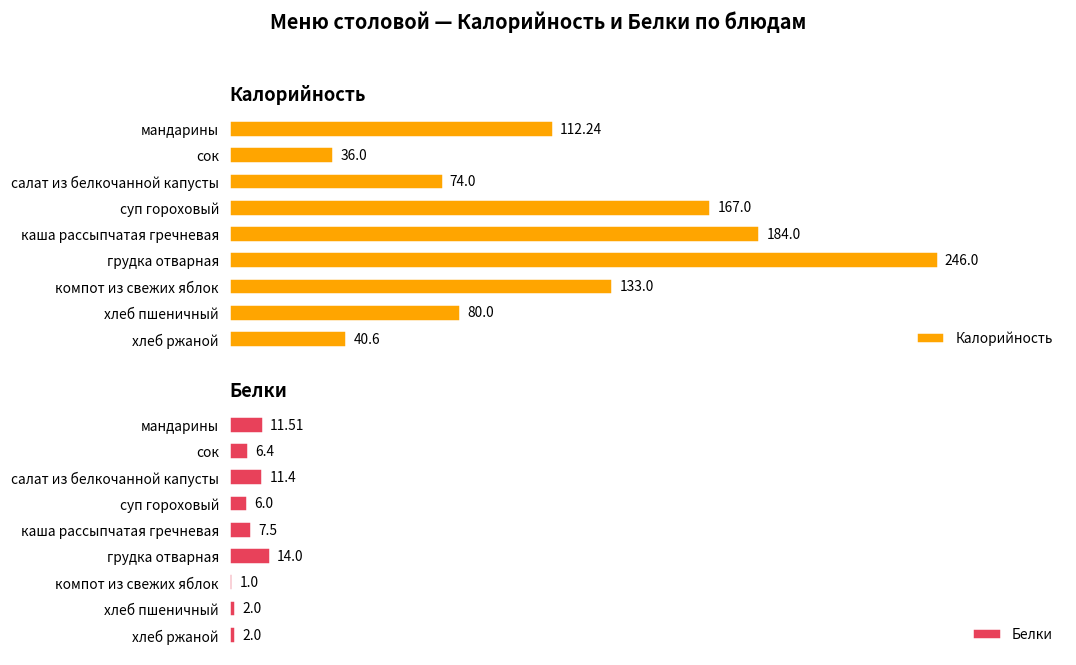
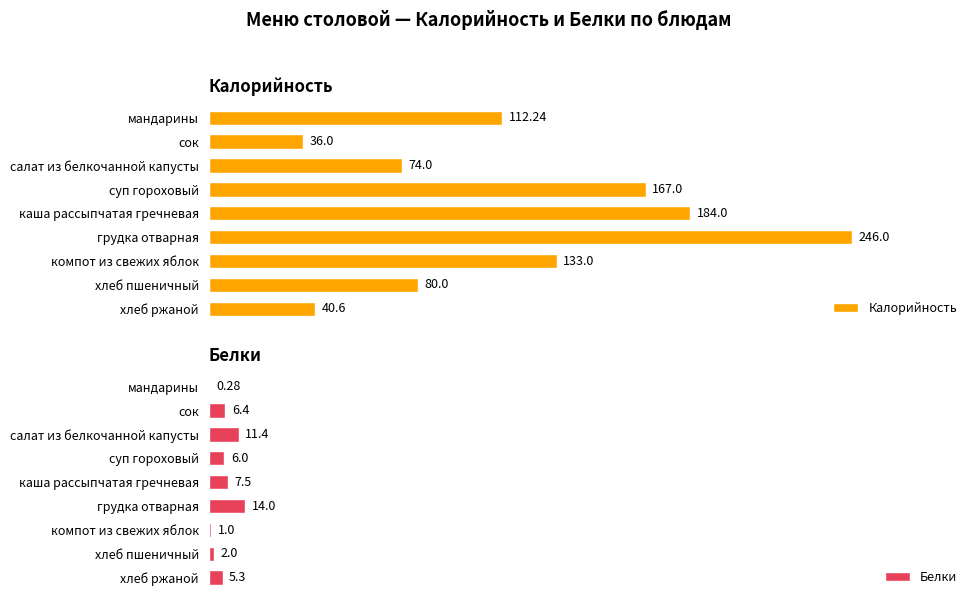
Белки, мандарины: 11.51 -> 0.28
Белки, хлеб ржаной: 2.0 -> 5.3
